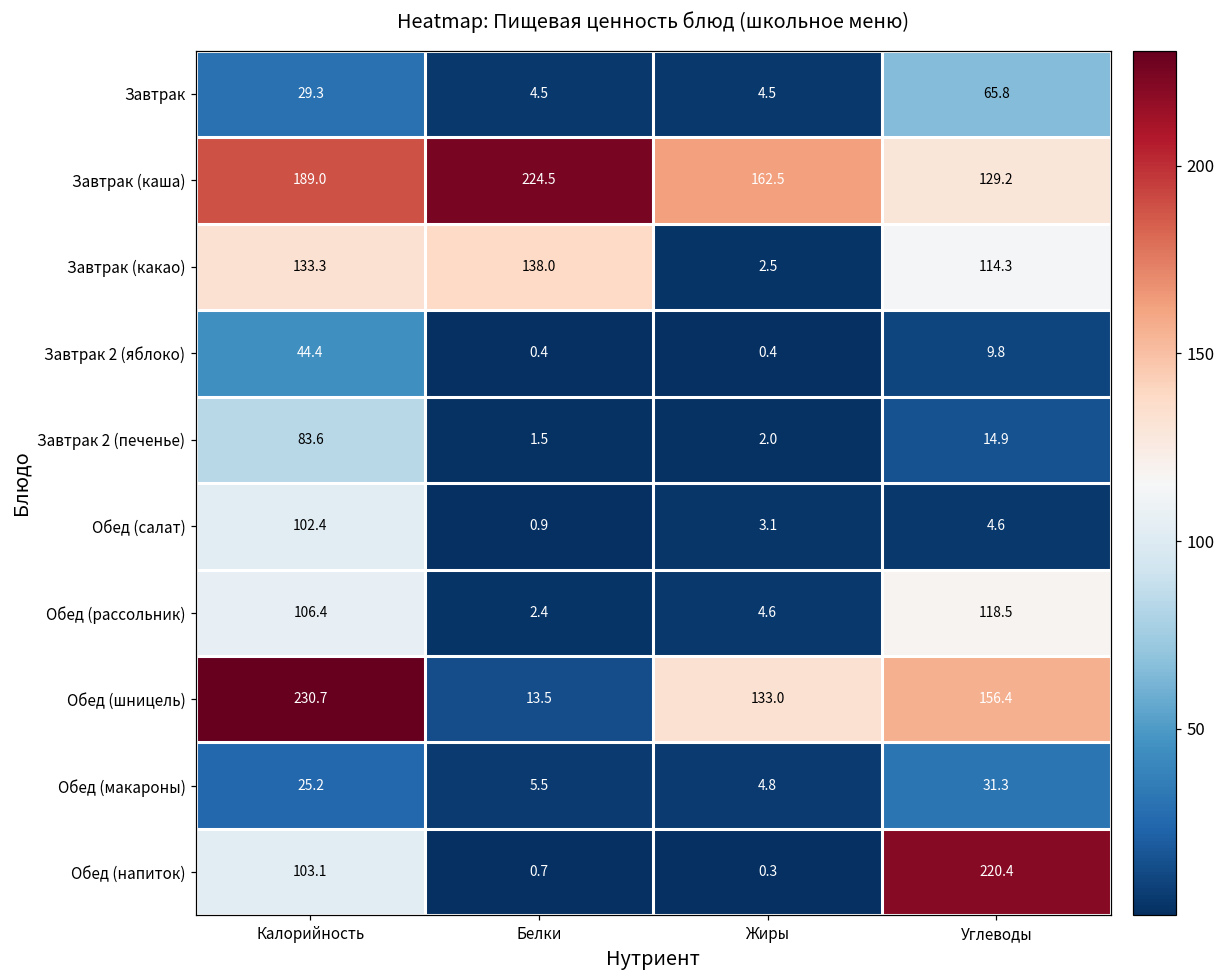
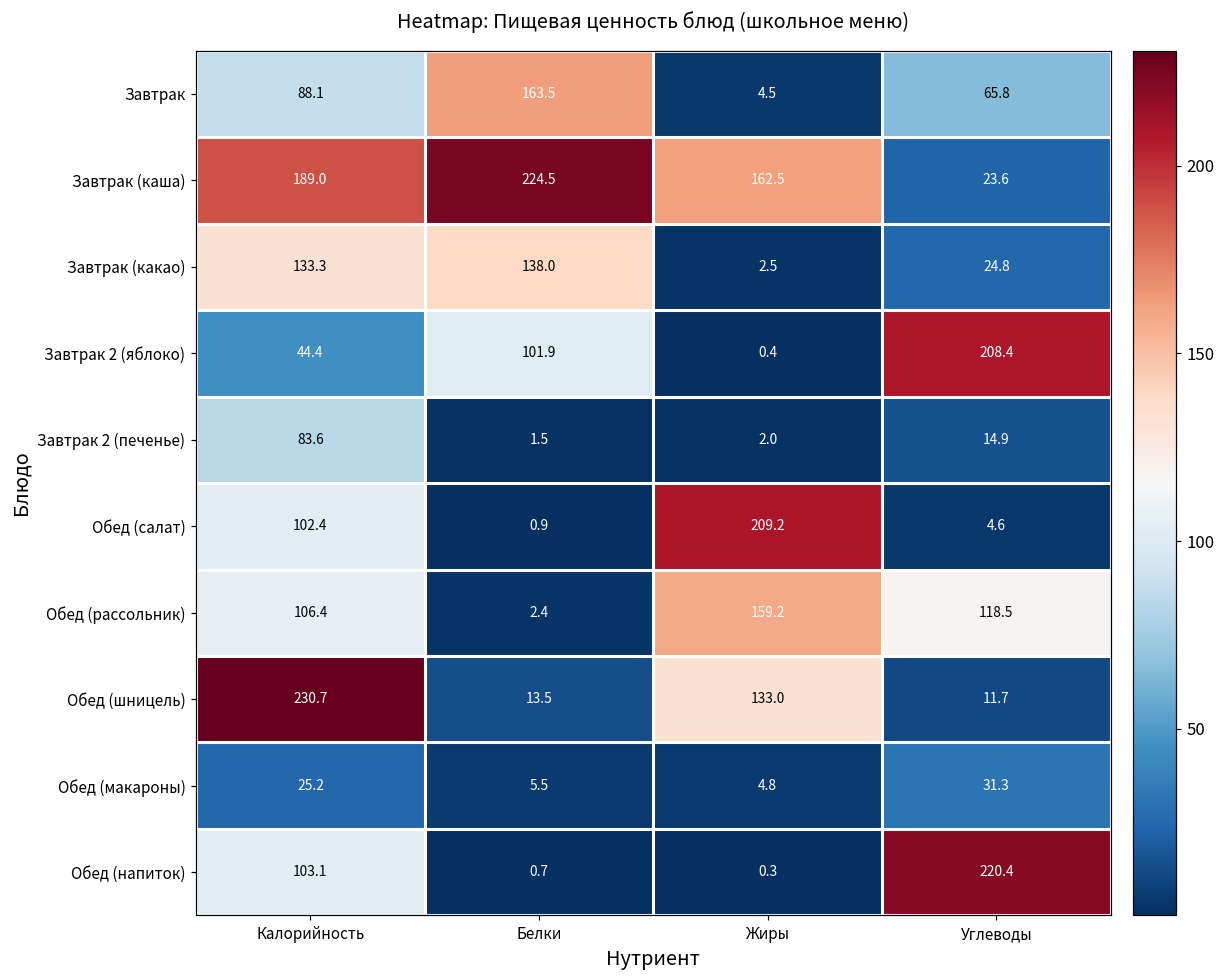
Завтрак, Калорийность: 29.3 -> 88.1
Завтрак, Белки: 4.5 -> 163.5
Завтрак (каша), Углеводы: 129.2 -> 23.6
Завтрак (какао), Углеводы: 114.3 -> 24.8
Завтрак 2 (яблоко), Белки: 0.4 -> 101.9
Завтрак 2 (яблоко), Углеводы: 9.8 -> 208.4
Обед (салат), Жиры: 3.1 -> 209.2
Обед (рассольник), Жиры: 4.6 -> 159.2
Обед (шницель), Углеводы: 156.4 -> 11.7
